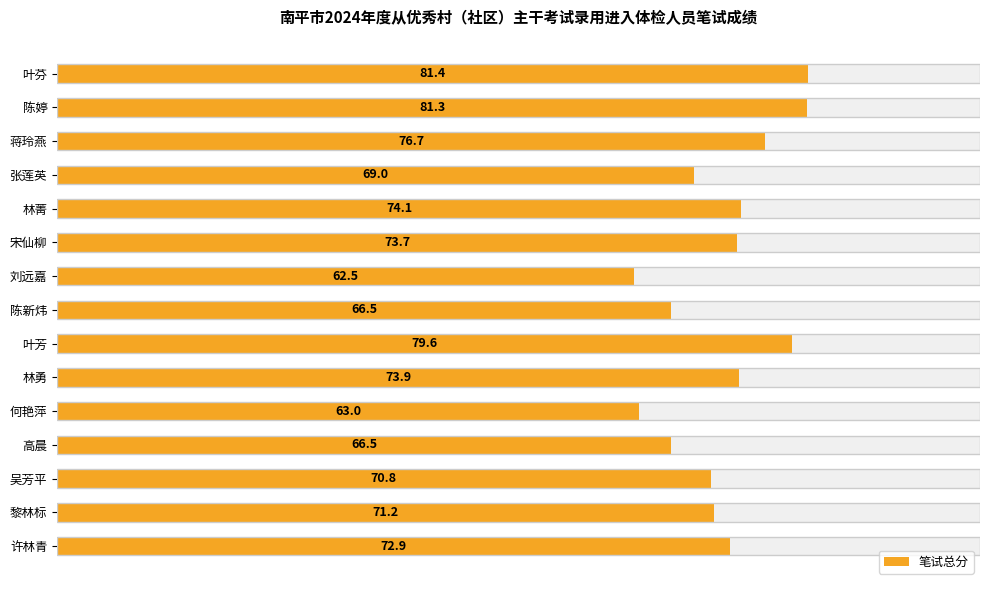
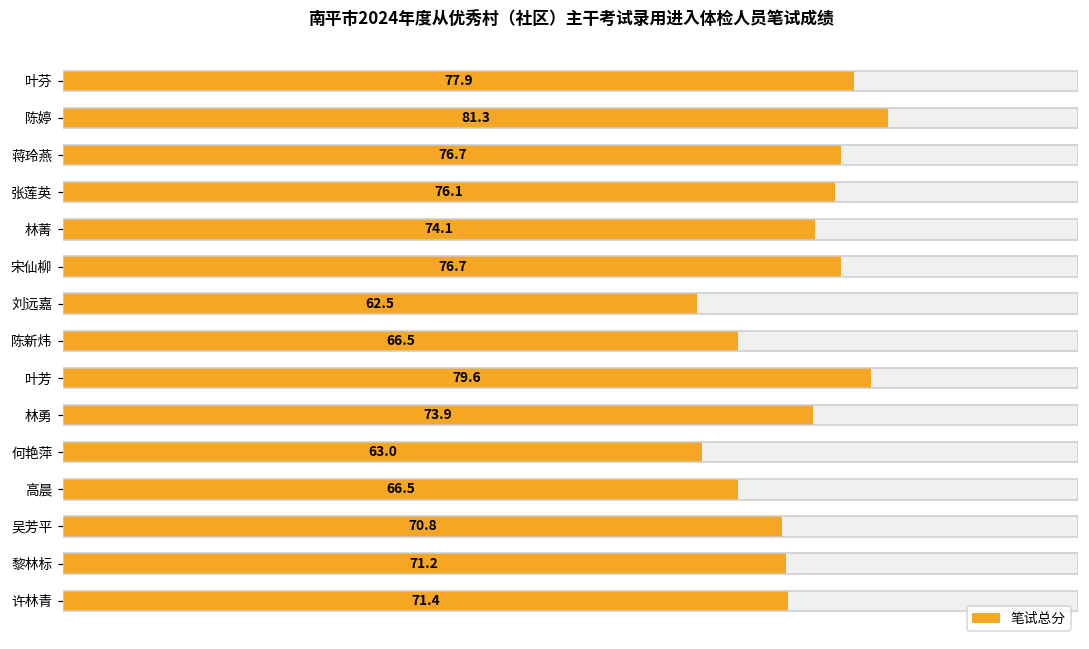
笔试总分, 叶芬: 81.4 -> 77.9
笔试总分, 张莲英: 69.0 -> 76.1
笔试总分, 宋仙柳: 73.7 -> 76.7
笔试总分, 许林青: 72.9 -> 71.4
